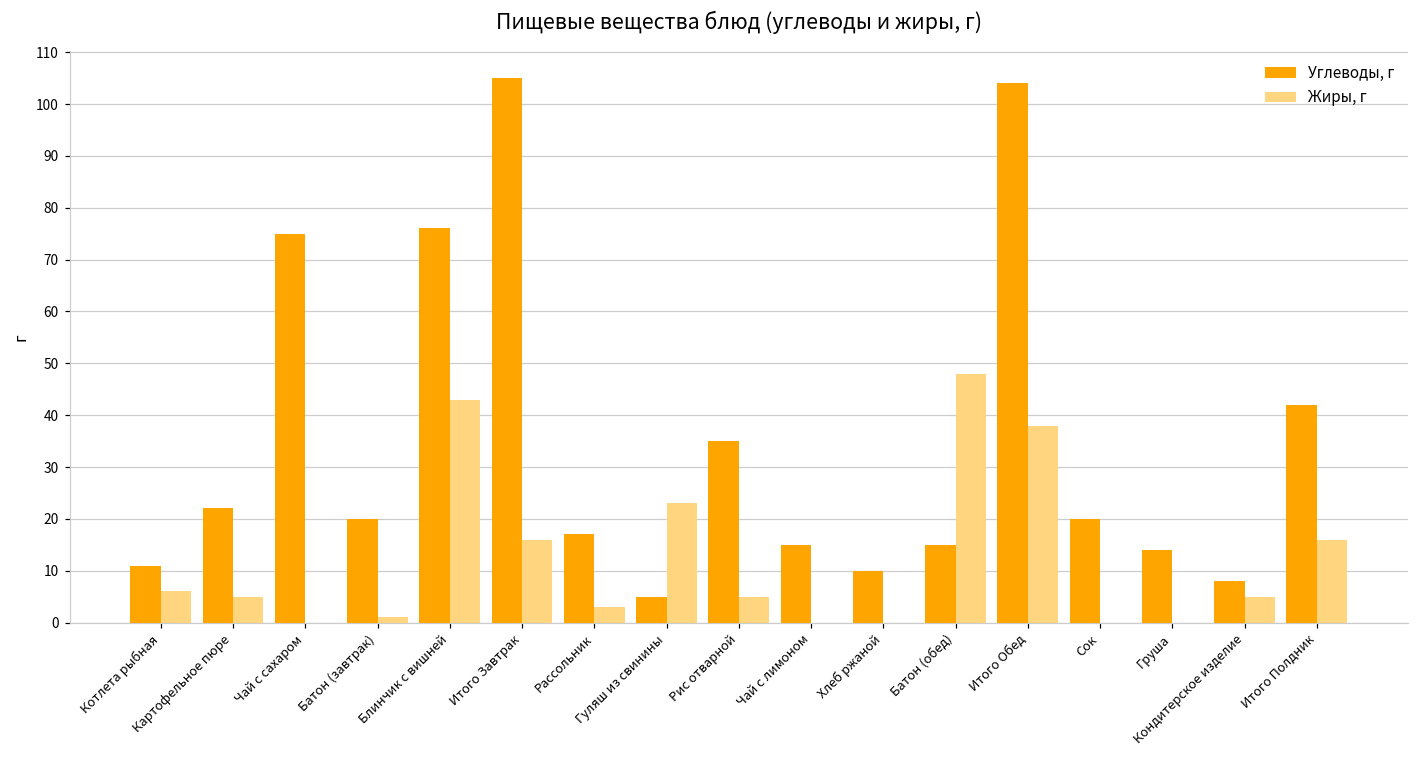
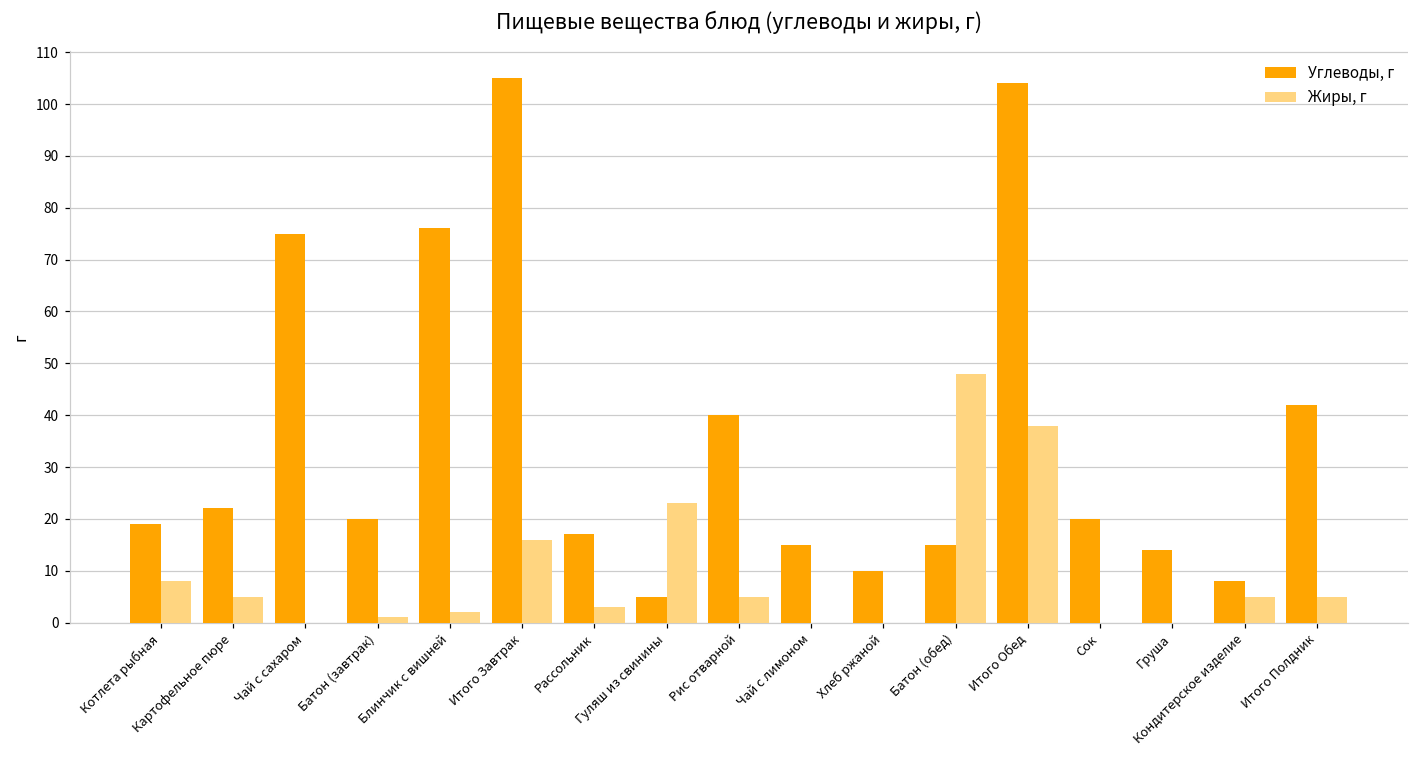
Углеводы, г, Котлета рыбная: 11 -> 19
Жиры, г, Котлета рыбная: 6 -> 8
Жиры, г, Блинчик с вишней: 43 -> 2
Углеводы, г, Рис отварной: 35 -> 40
Жиры, г, Итого Полдник: 16 -> 5
